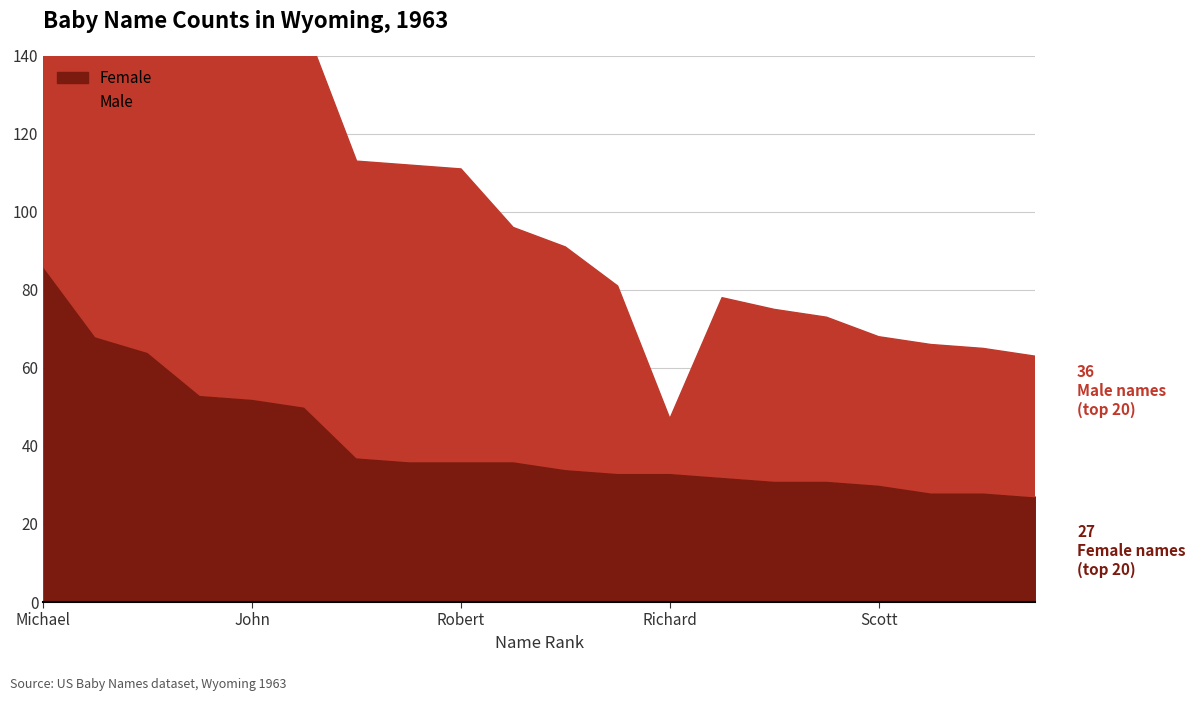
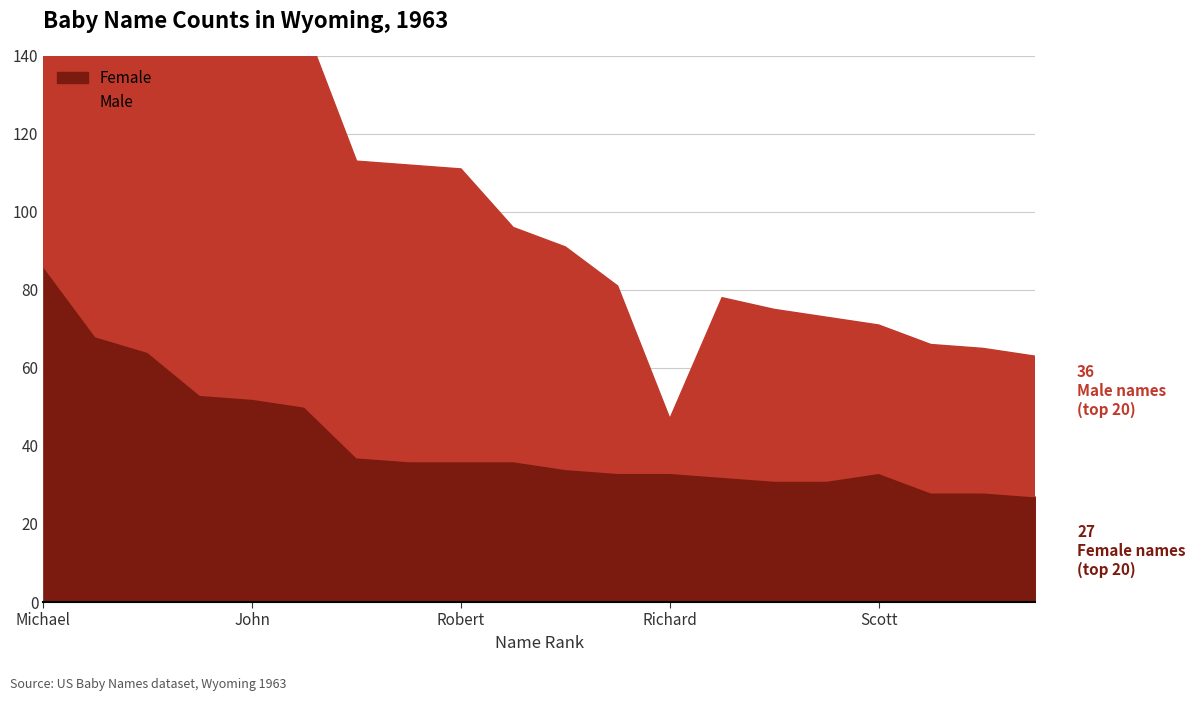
Female, Scott: 30 -> 33
